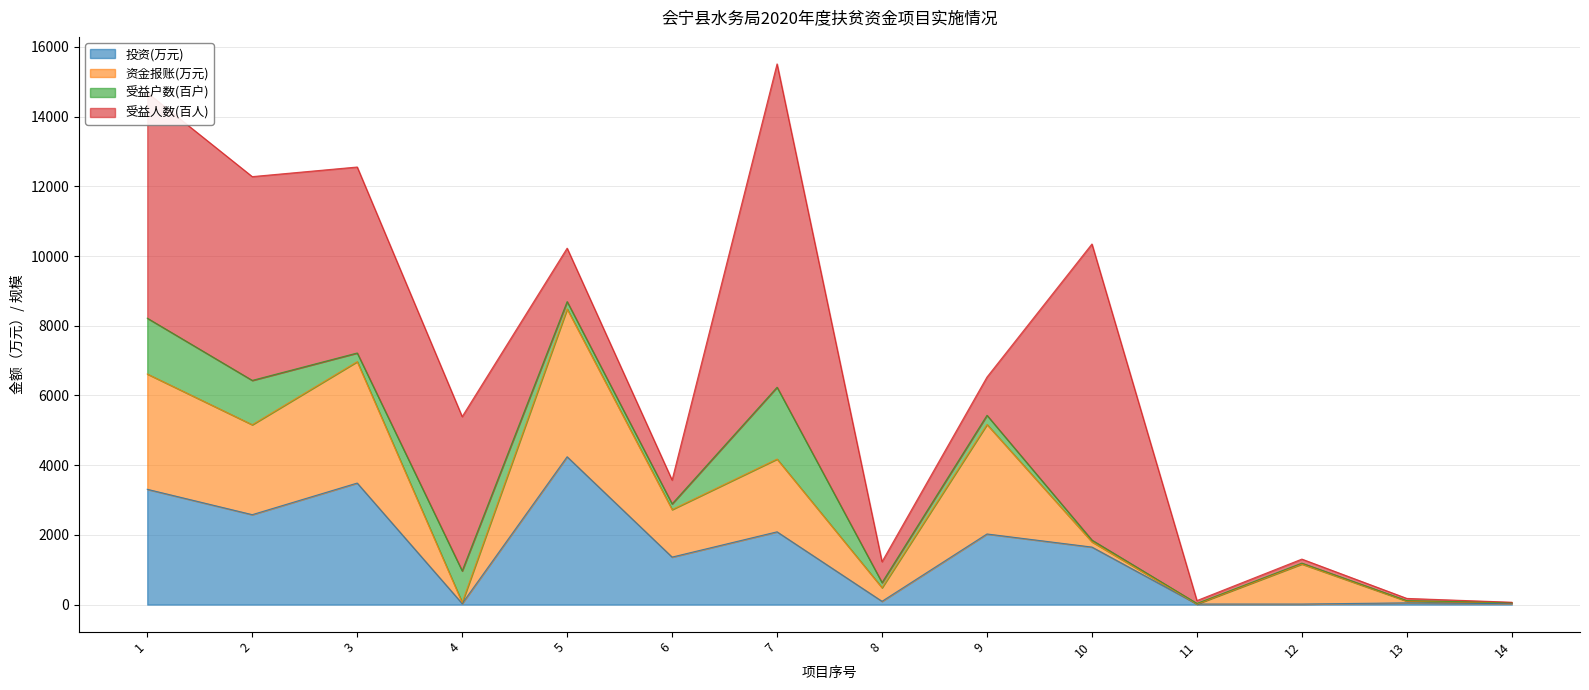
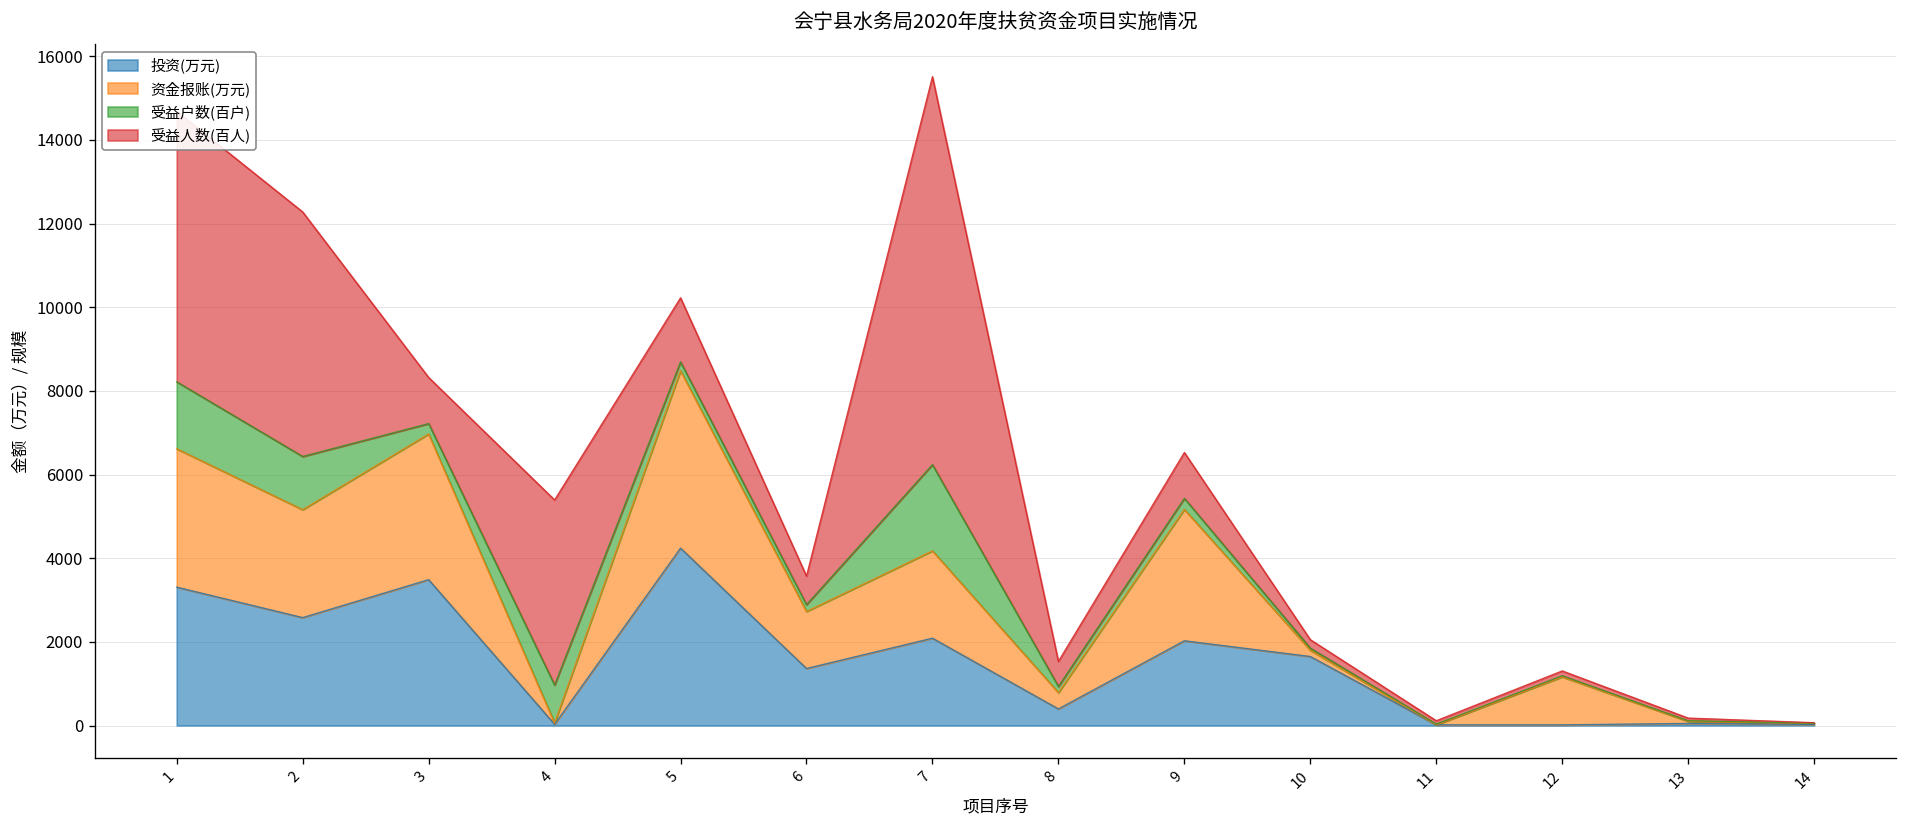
受益人数(百人), 3: 5300 -> 1100
投资(万元), 8: 100 -> 400
受益人数(百人), 10: 8500 -> 200
